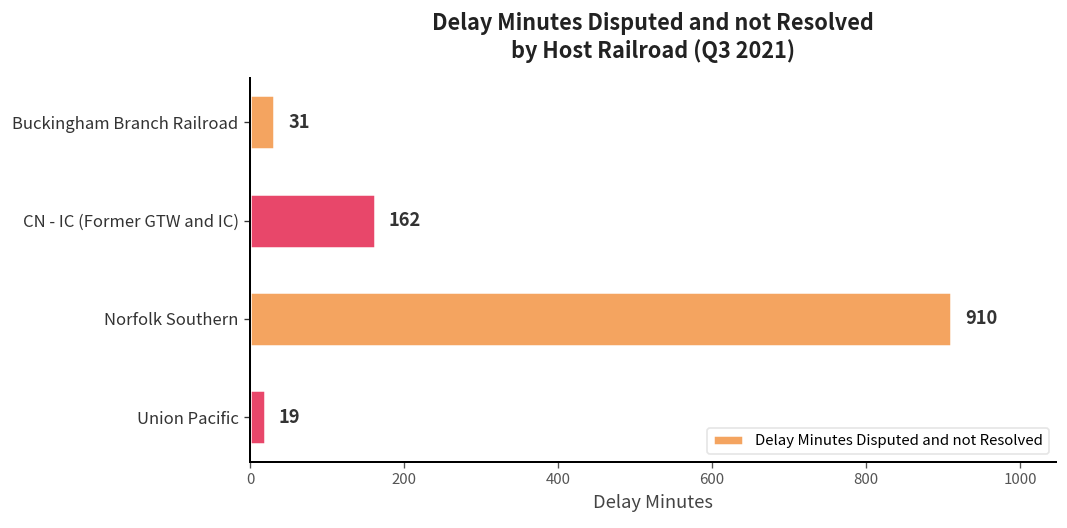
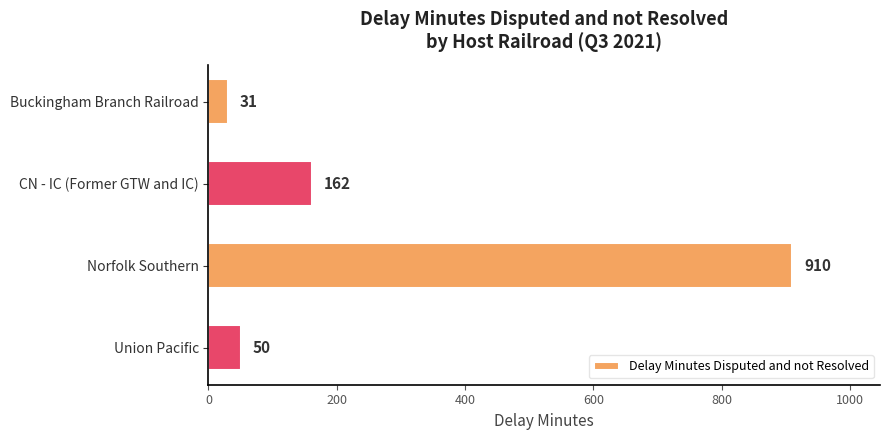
Union Pacific: 19 -> 50
